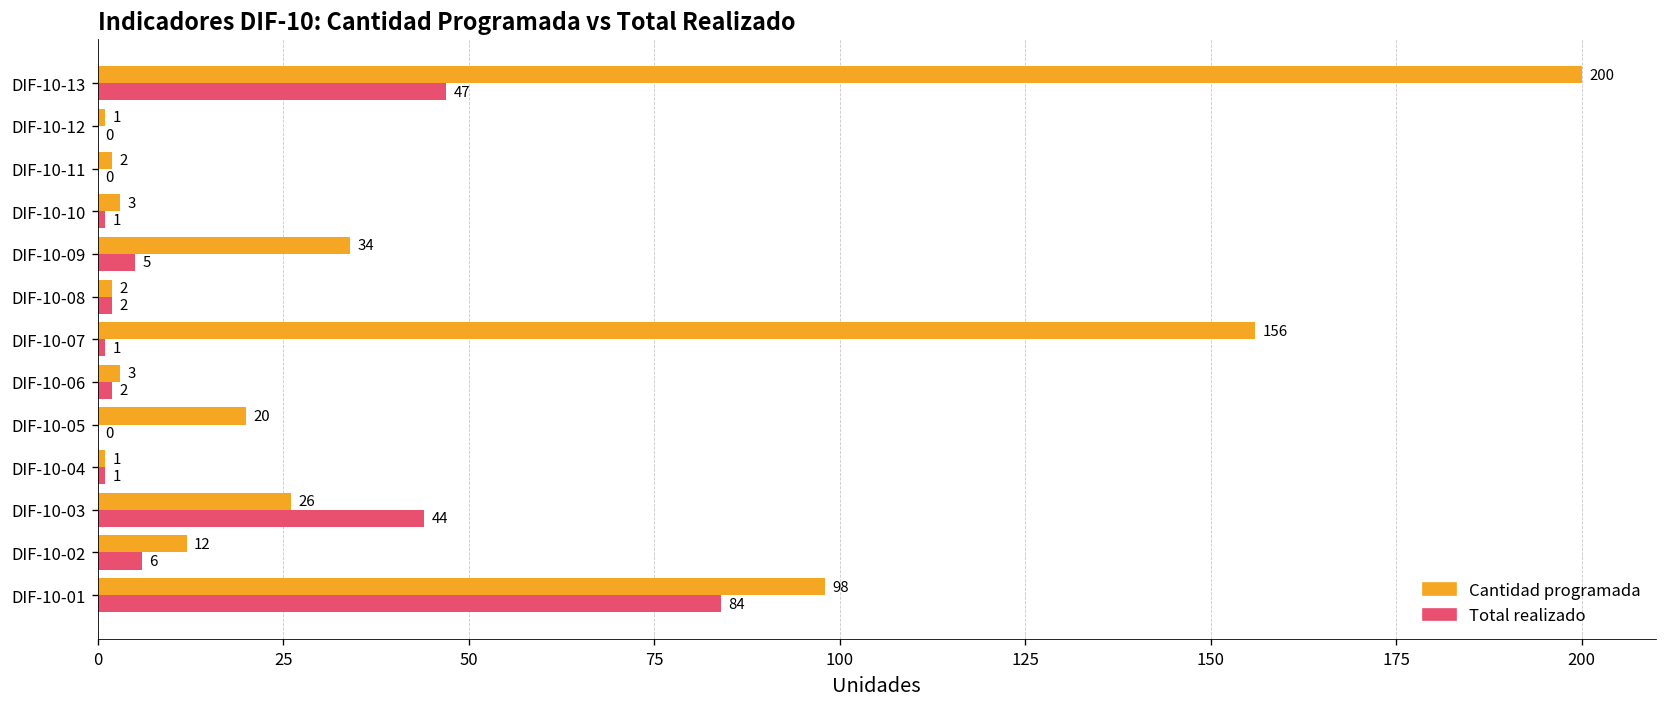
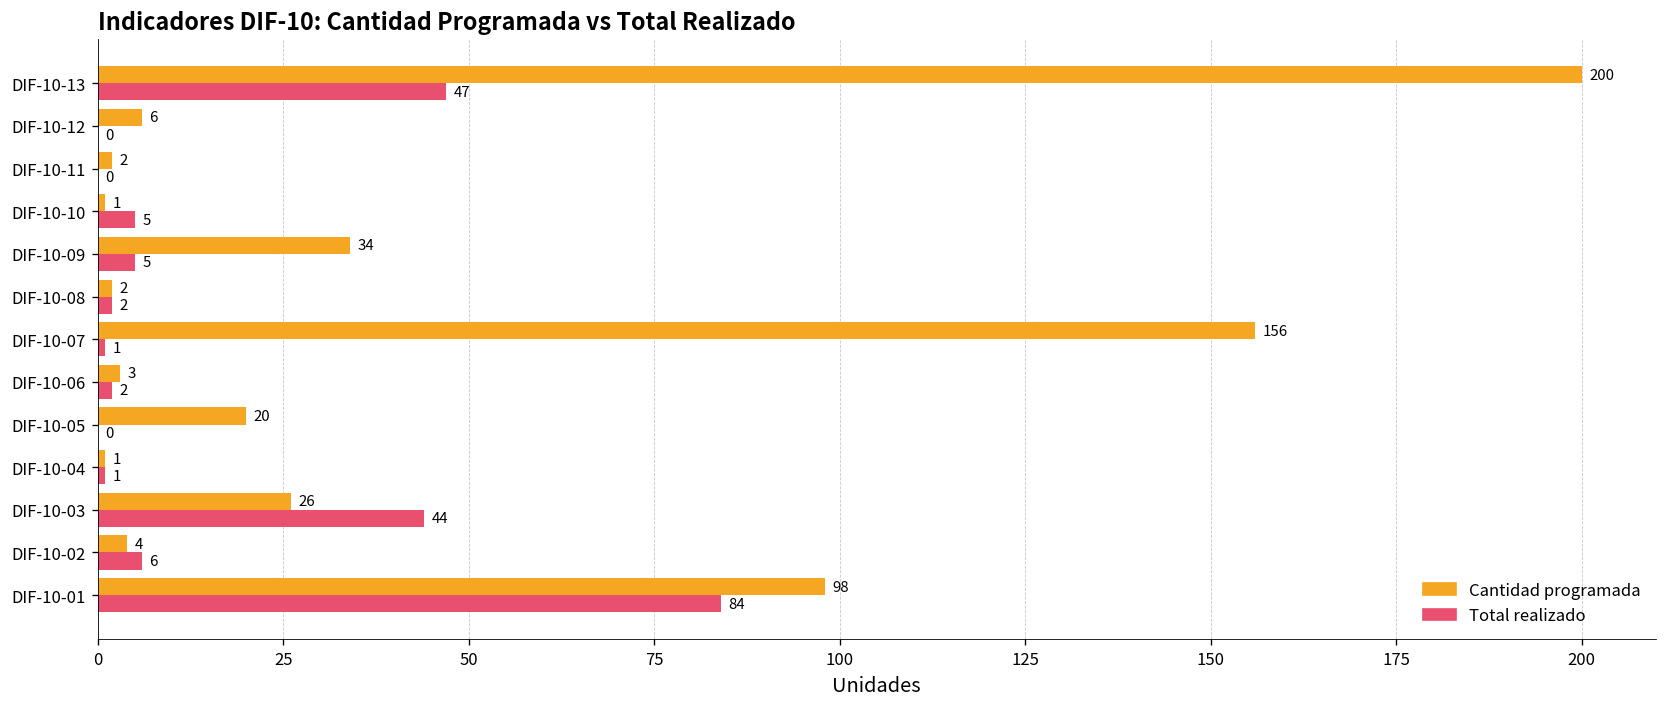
Cantidad programada, DIF-10-12: 1 -> 6
Cantidad programada, DIF-10-10: 3 -> 1
Total realizado, DIF-10-10: 1 -> 5
Cantidad programada, DIF-10-02: 12 -> 4
